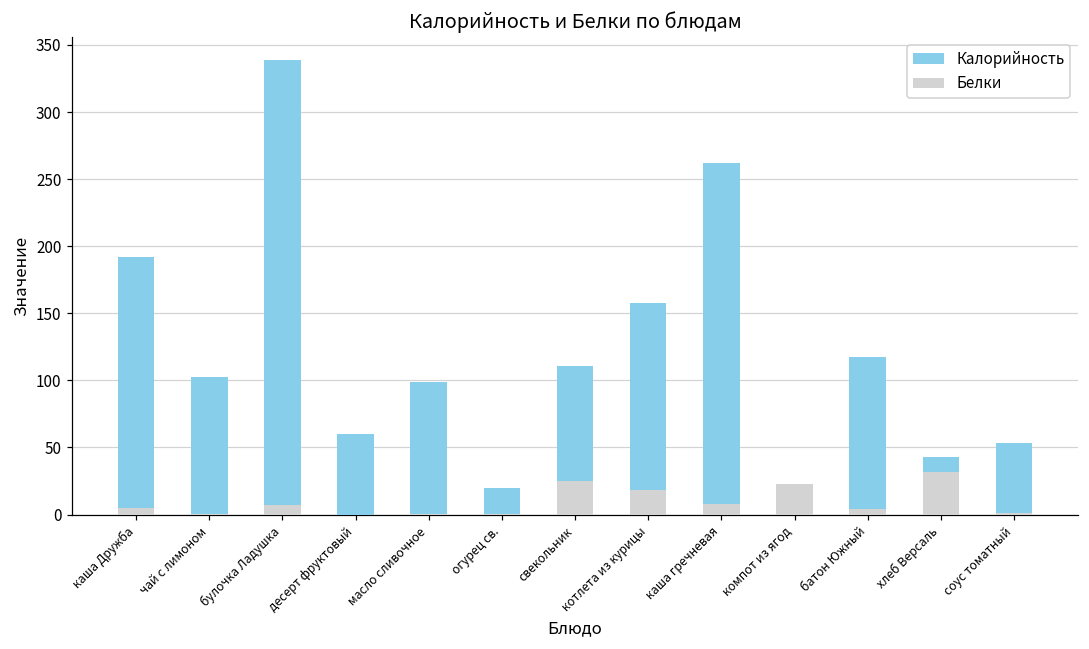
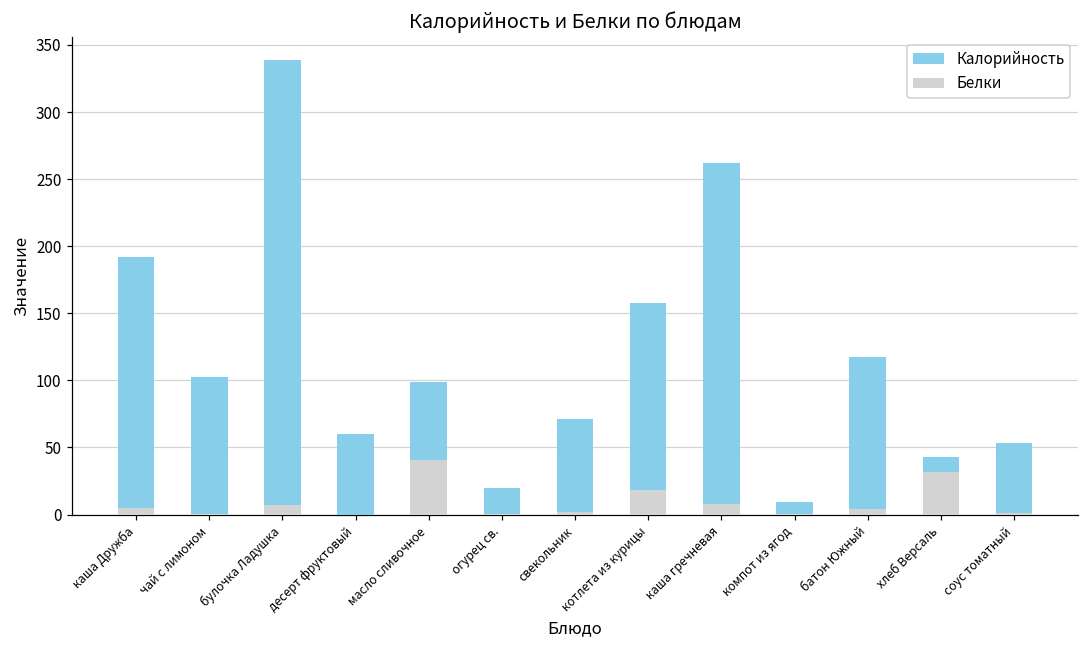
Белки, масло сливочное: 0 -> 41
Калорийность, свекольник: 110 -> 71
Белки, свекольник: 25 -> 2
Белки, компот из ягод: 23 -> 0
